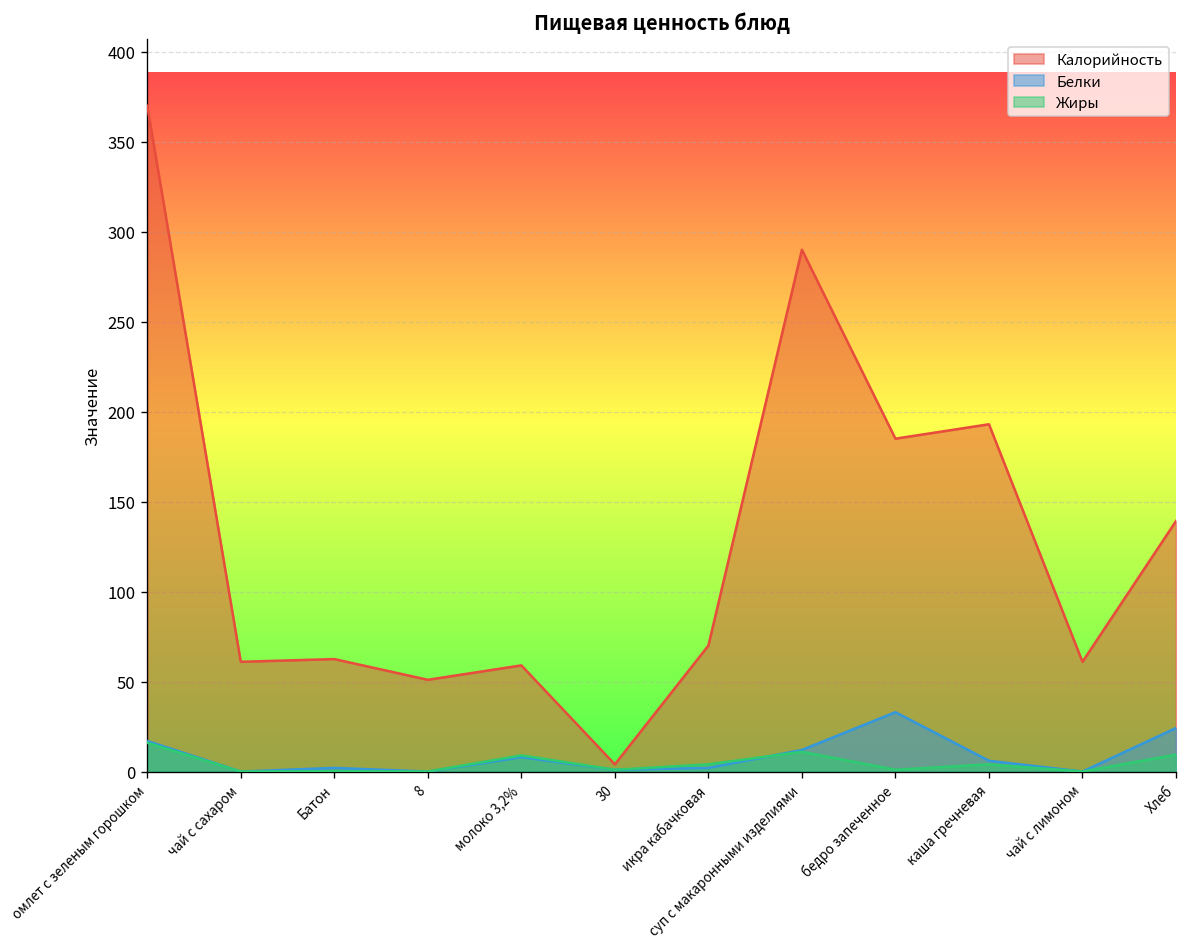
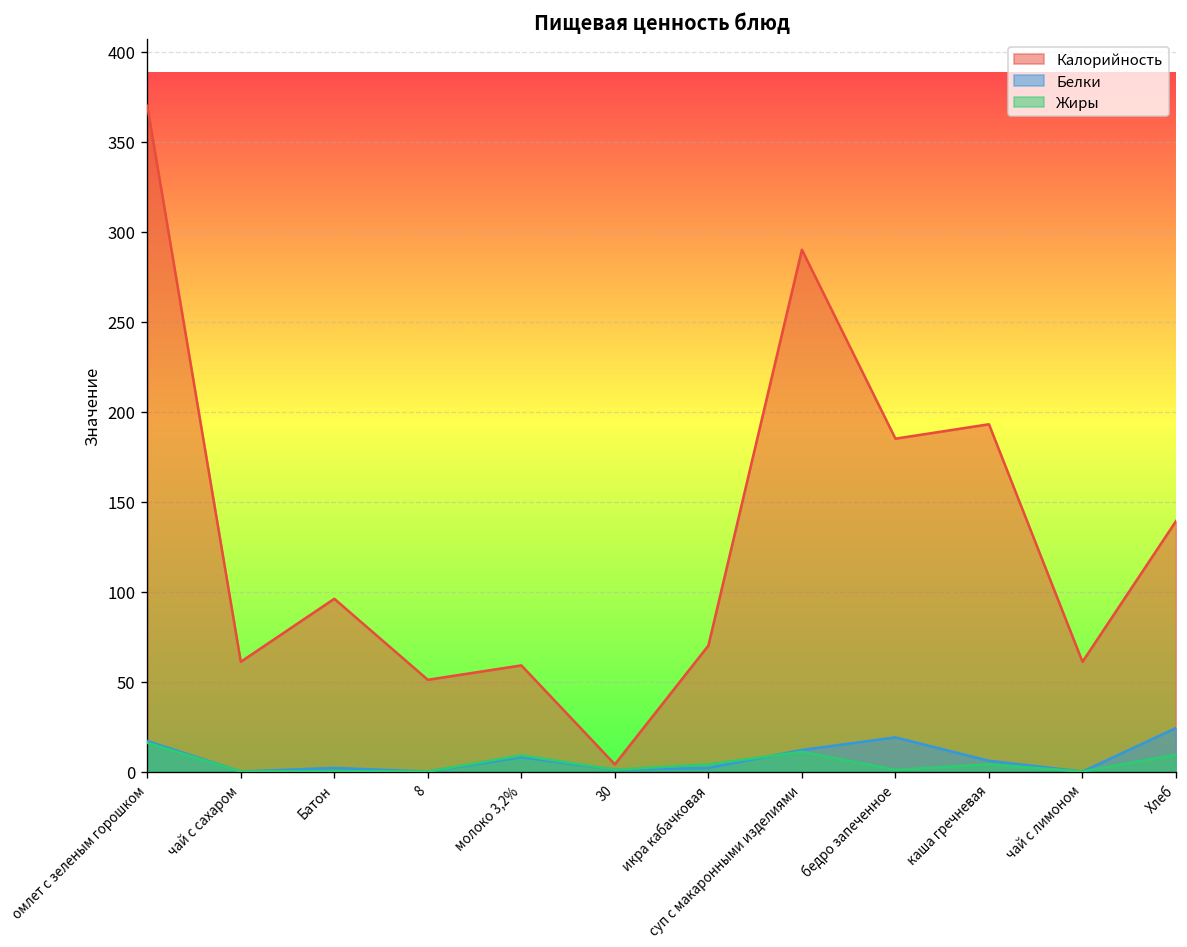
Калорийность, Батон: 63 -> 96
Белки, бедро запеченное: 33 -> 19
